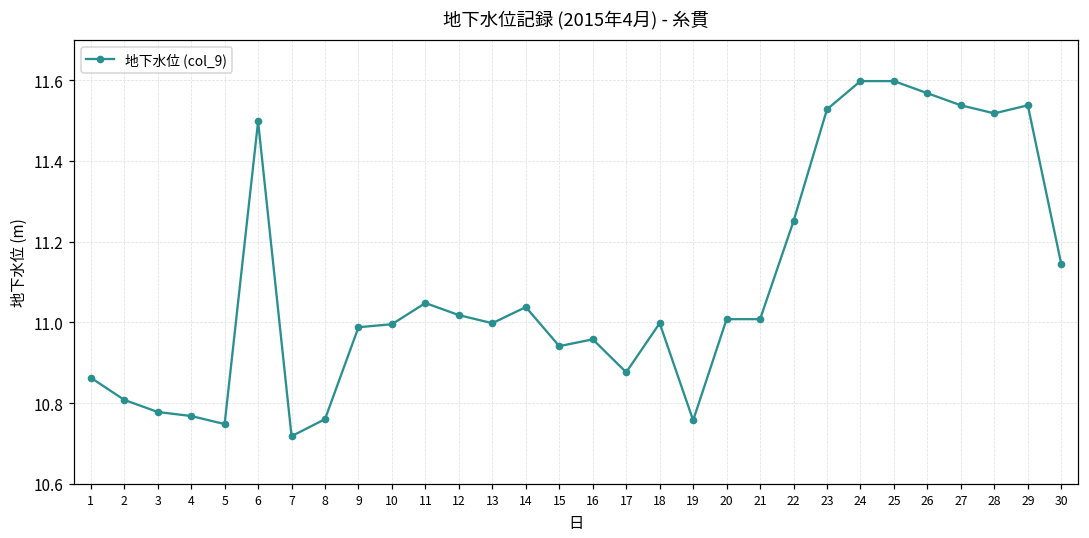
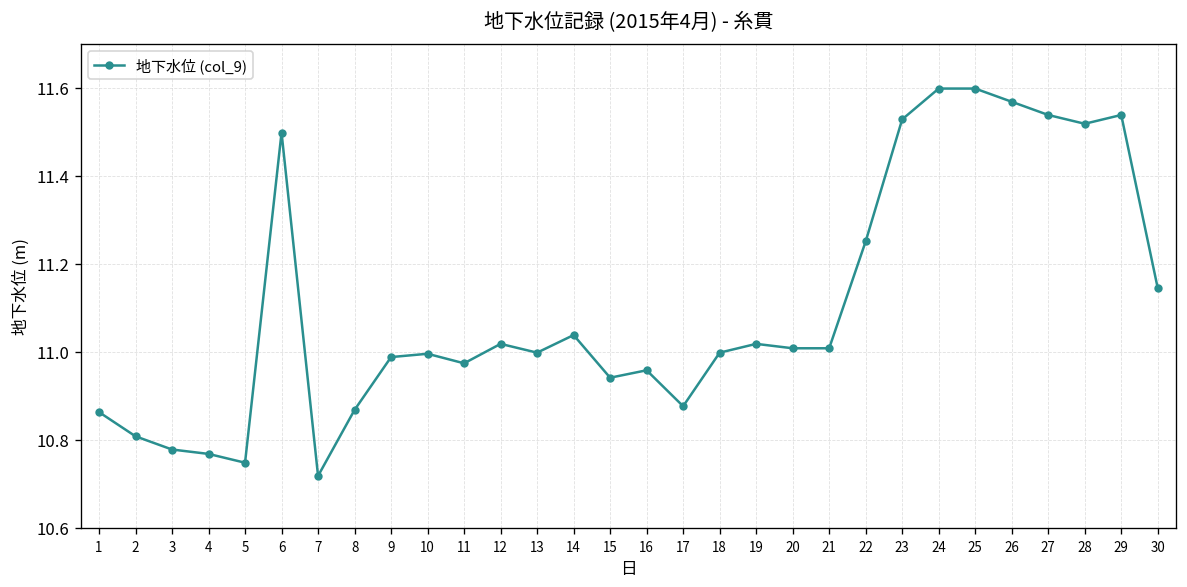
8: 10.76 -> 10.87
11: 11.05 -> 10.97
19: 10.76 -> 11.02
